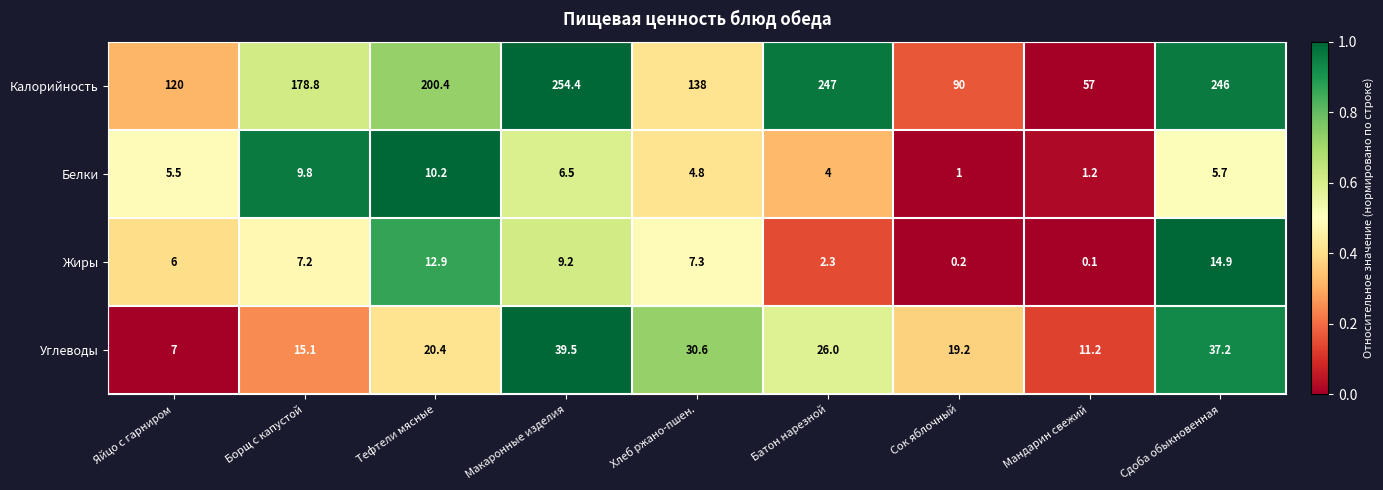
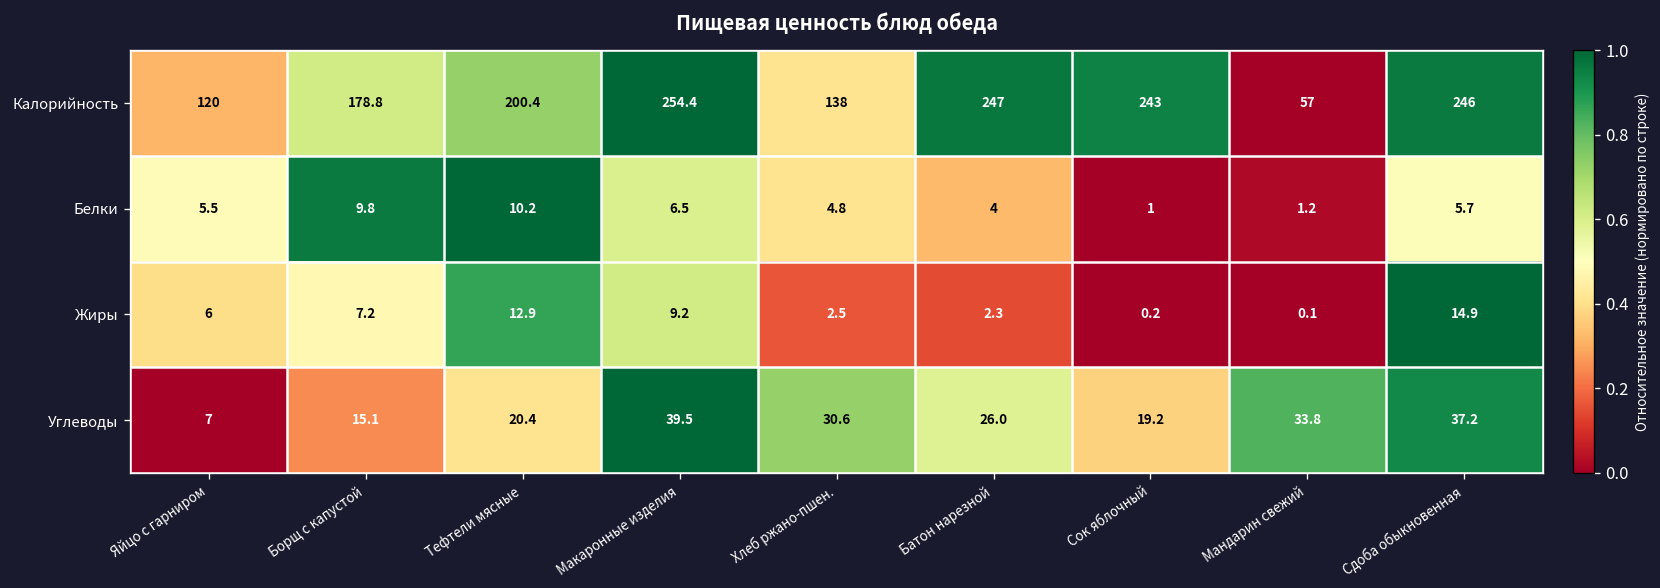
Калорийность, Сок яблочный: 90 -> 243
Жиры, Хлеб ржано-пшен.: 7.3 -> 2.5
Углеводы, Мандарин свежий: 11.2 -> 33.8
